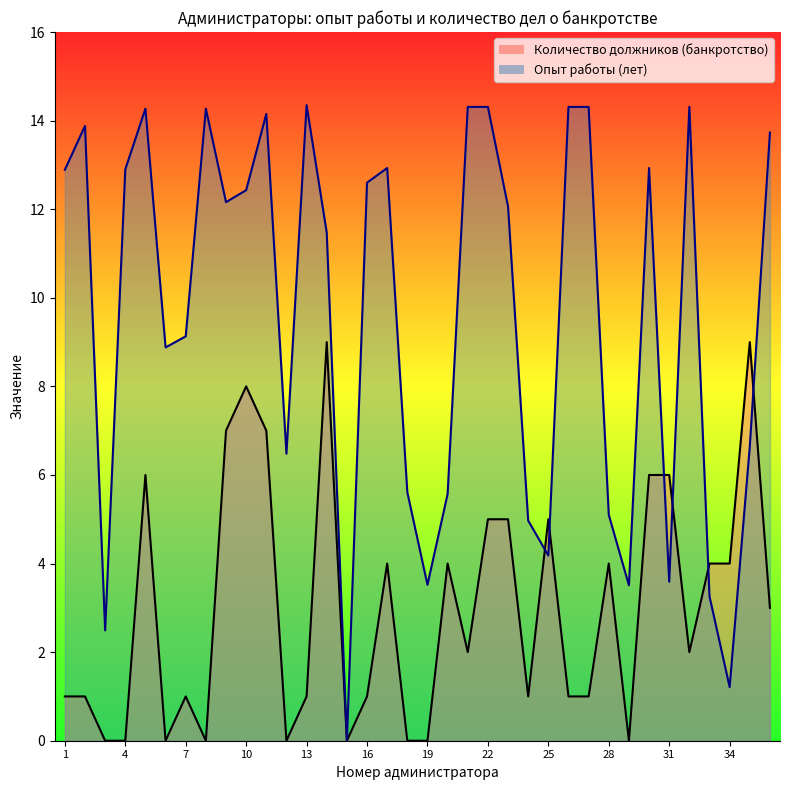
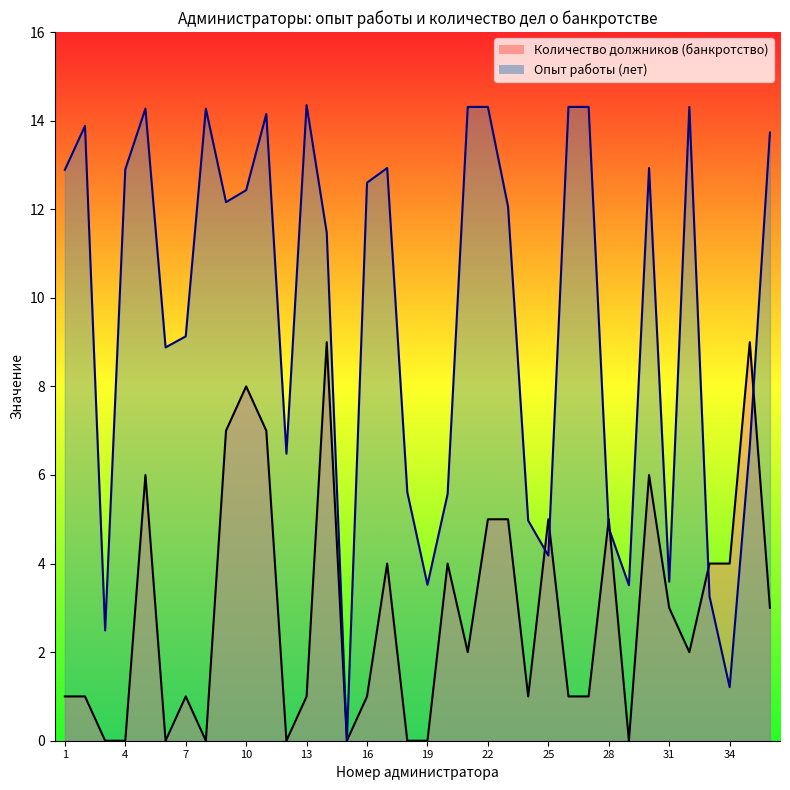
Количество должников (банкротство), 28: 4 -> 5
Опыт работы (лет), 28: 5.1 -> 4.8
Количество должников (банкротство), 31: 6 -> 3
